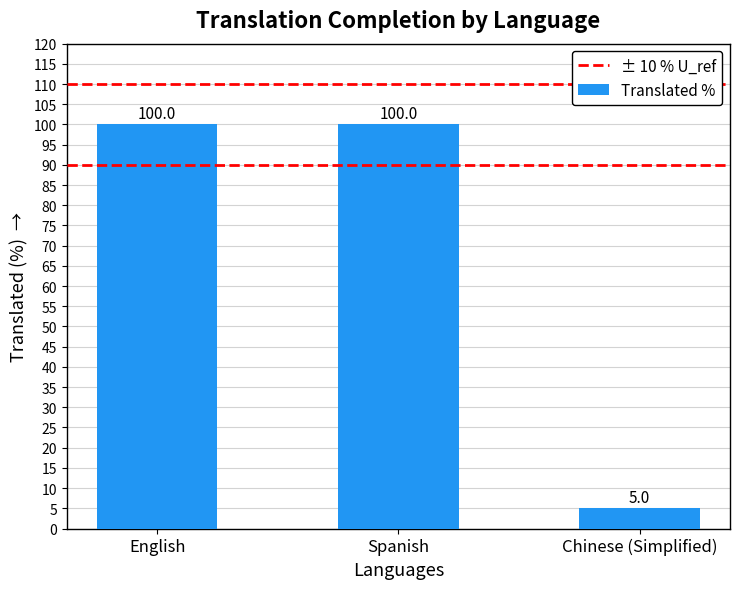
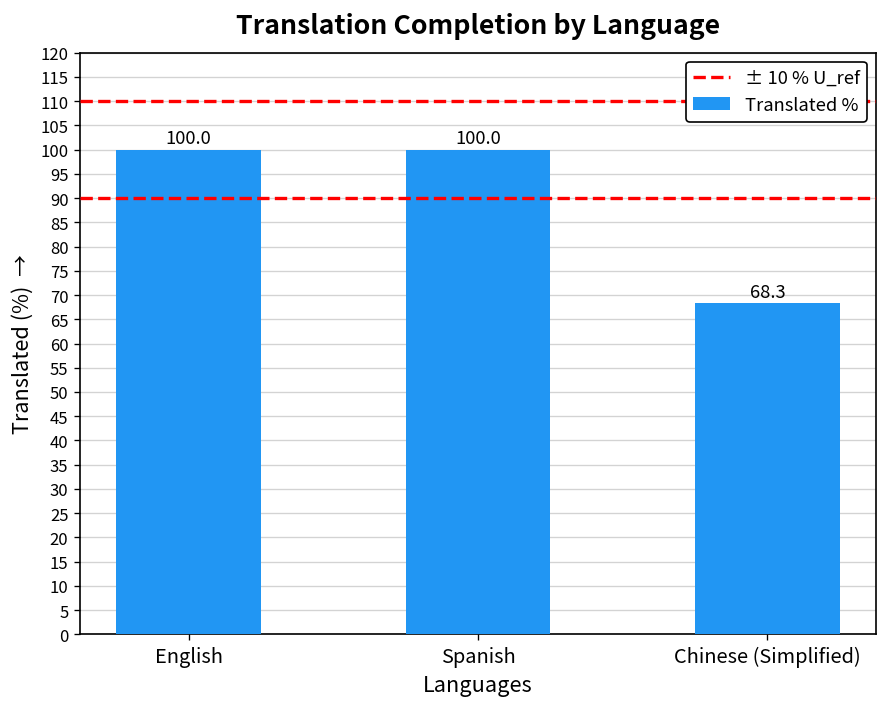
Chinese (Simplified): 5.0 -> 68.3
